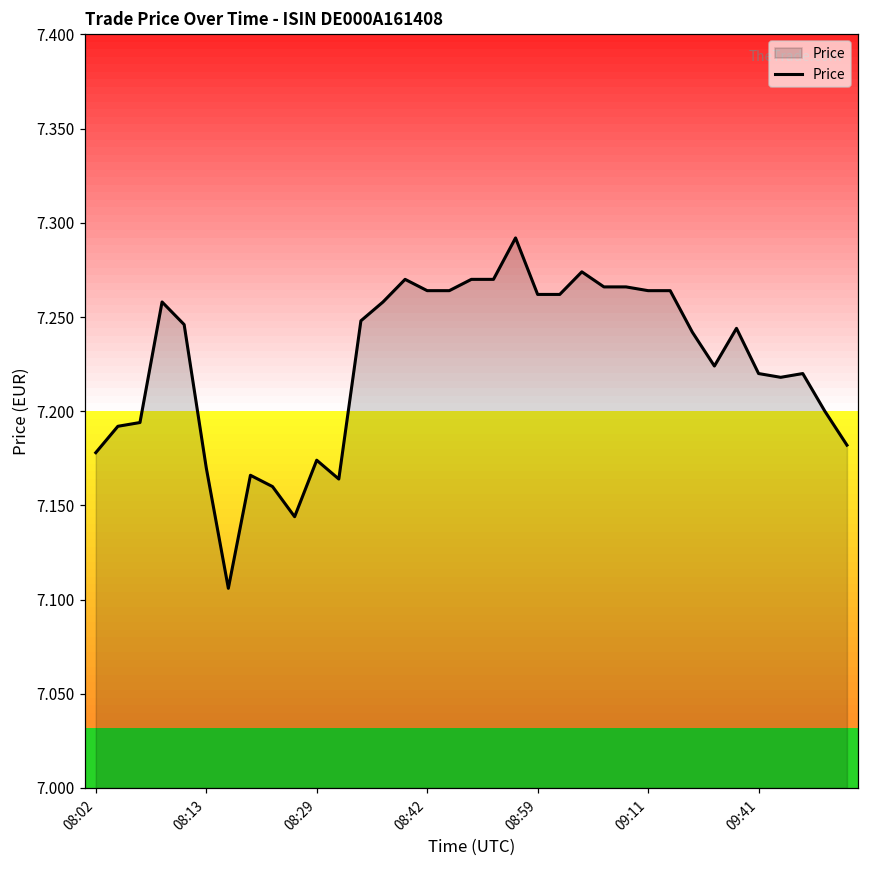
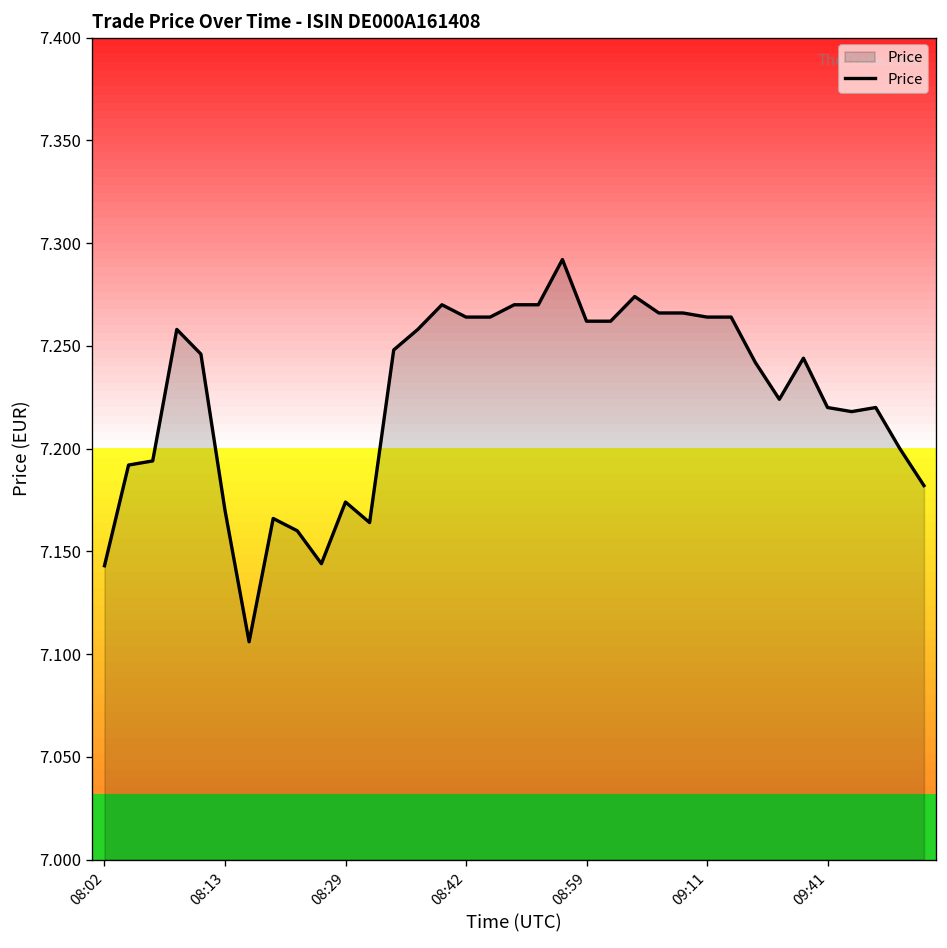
08:02: 7.178 -> 7.143
